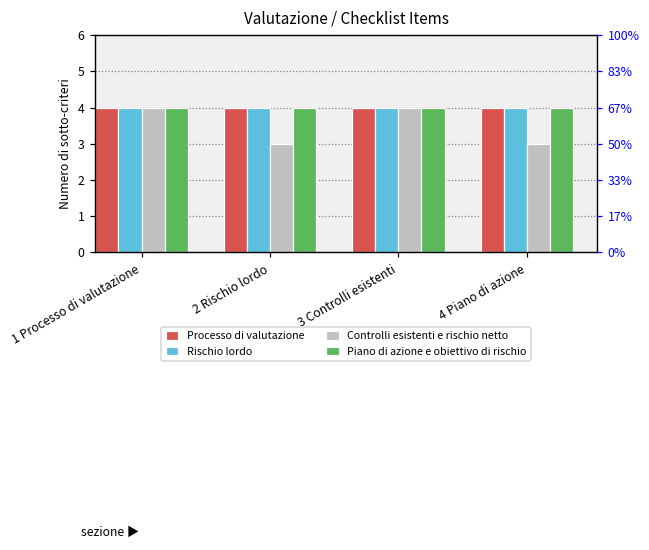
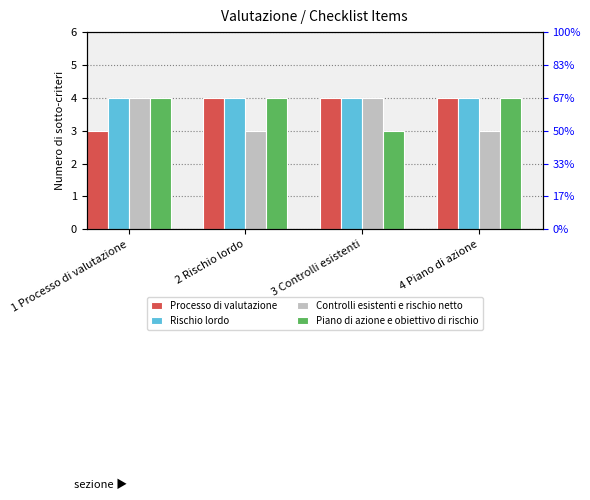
Processo di valutazione, 1 Processo di valutazione: 4 -> 3
Piano di azione e obiettivo di rischio, 3 Controlli esistenti: 4 -> 3
